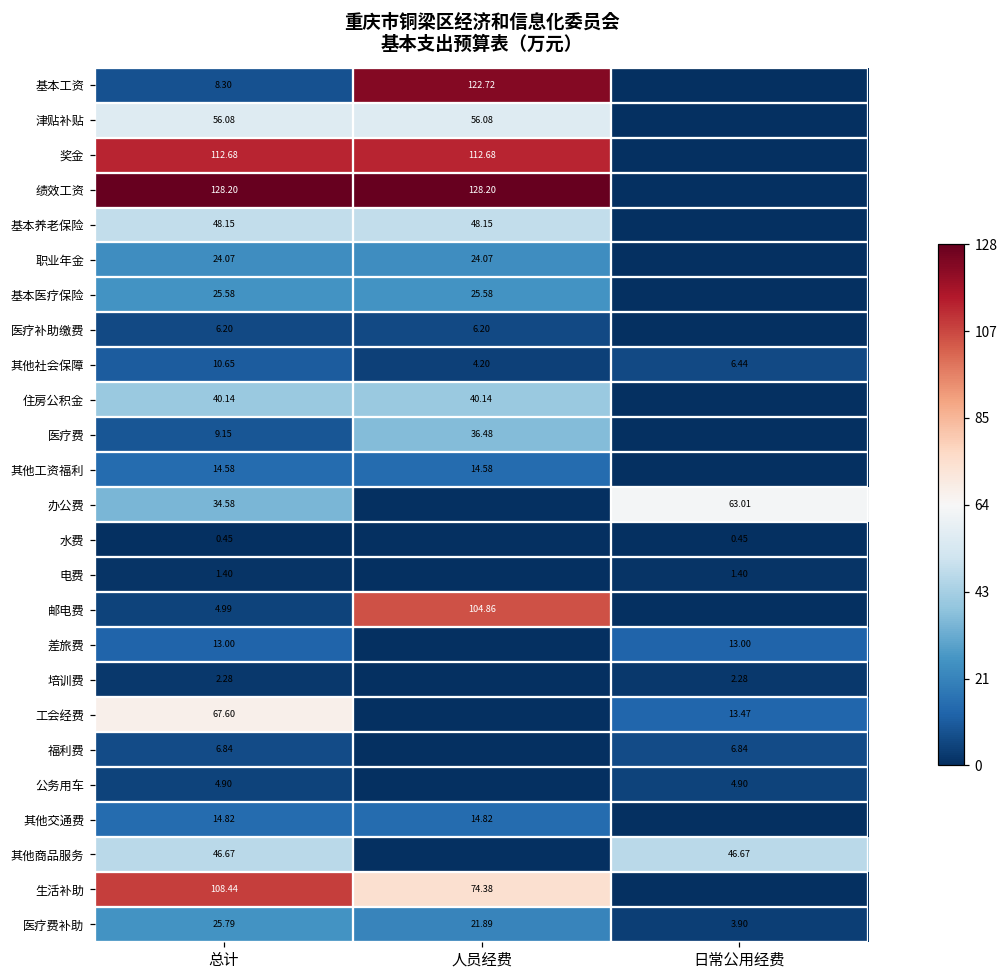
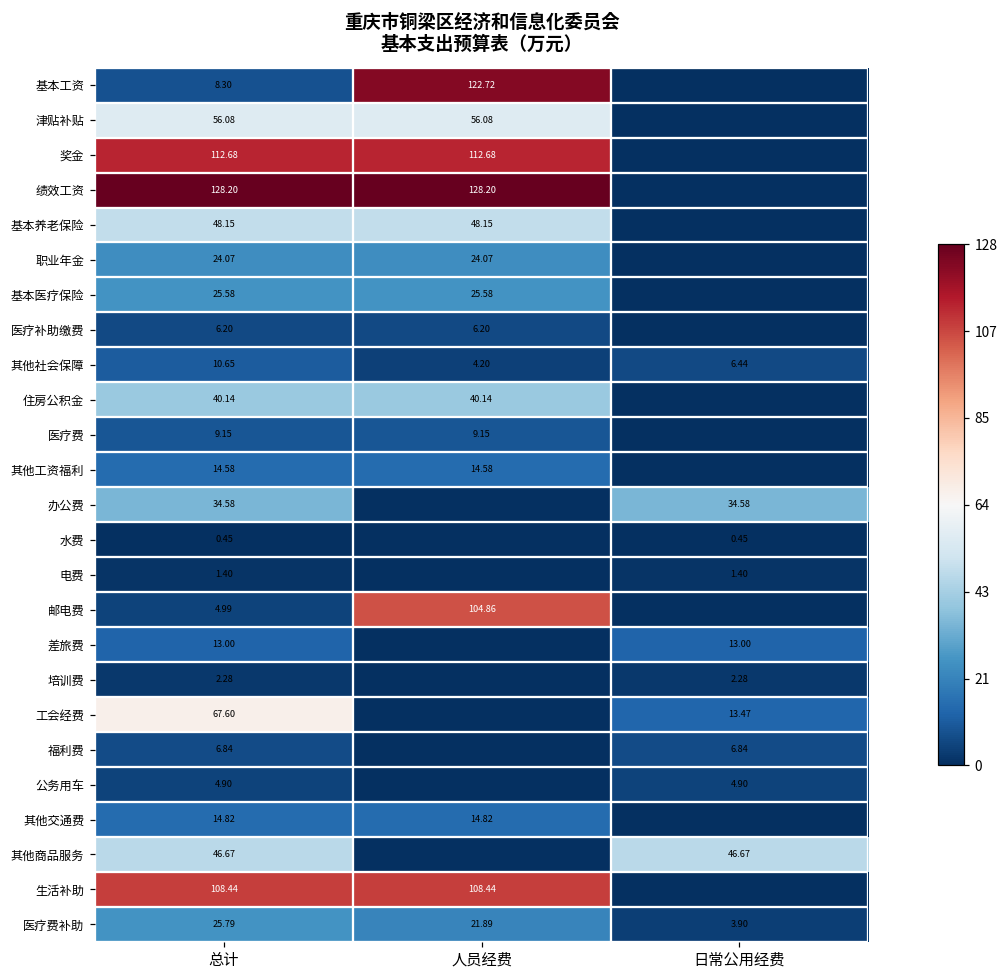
医疗费, 人员经费: 36.48 -> 9.15
办公费, 日常公用经费: 63.01 -> 34.58
生活补助, 人员经费: 74.38 -> 108.44
